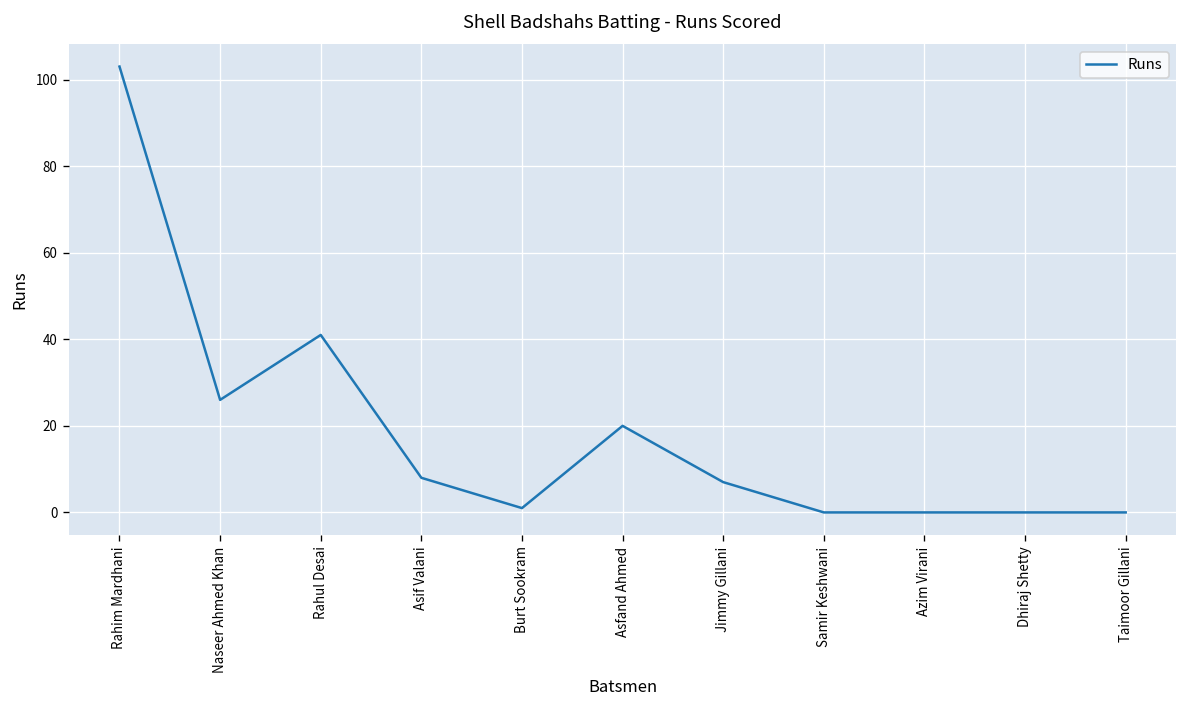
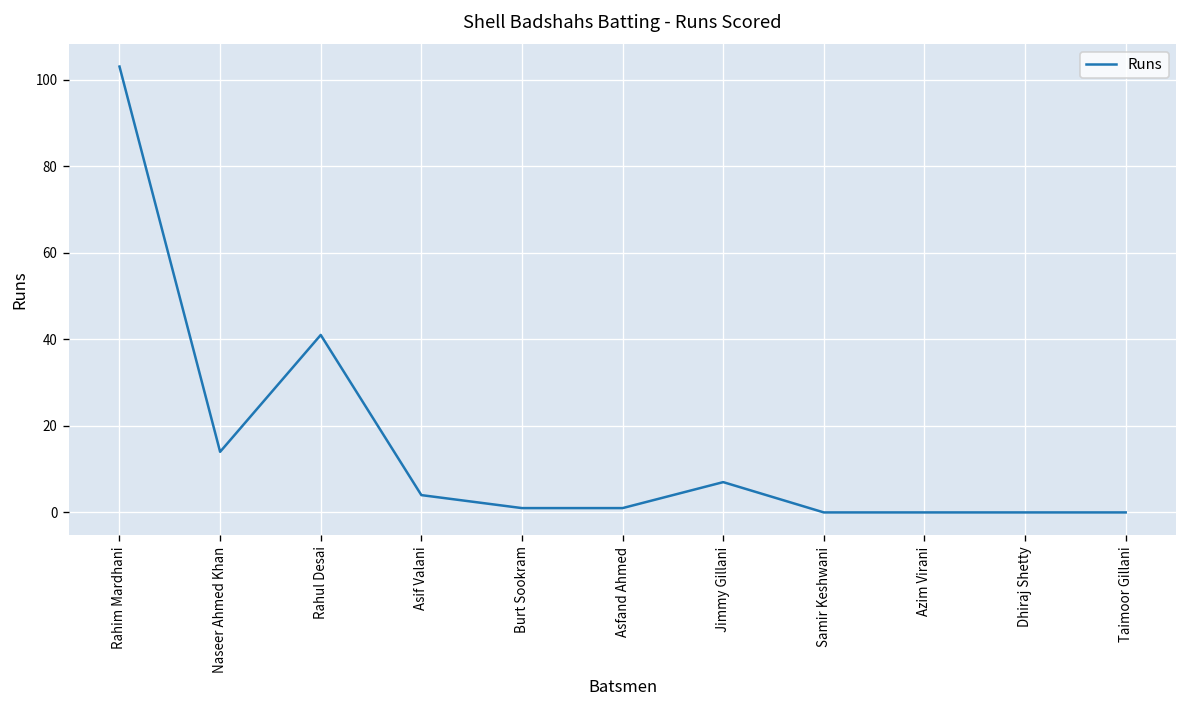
Naseer Ahmed Khan: 26 -> 14
Asif Valani: 8 -> 4
Asfand Ahmed: 20 -> 1
